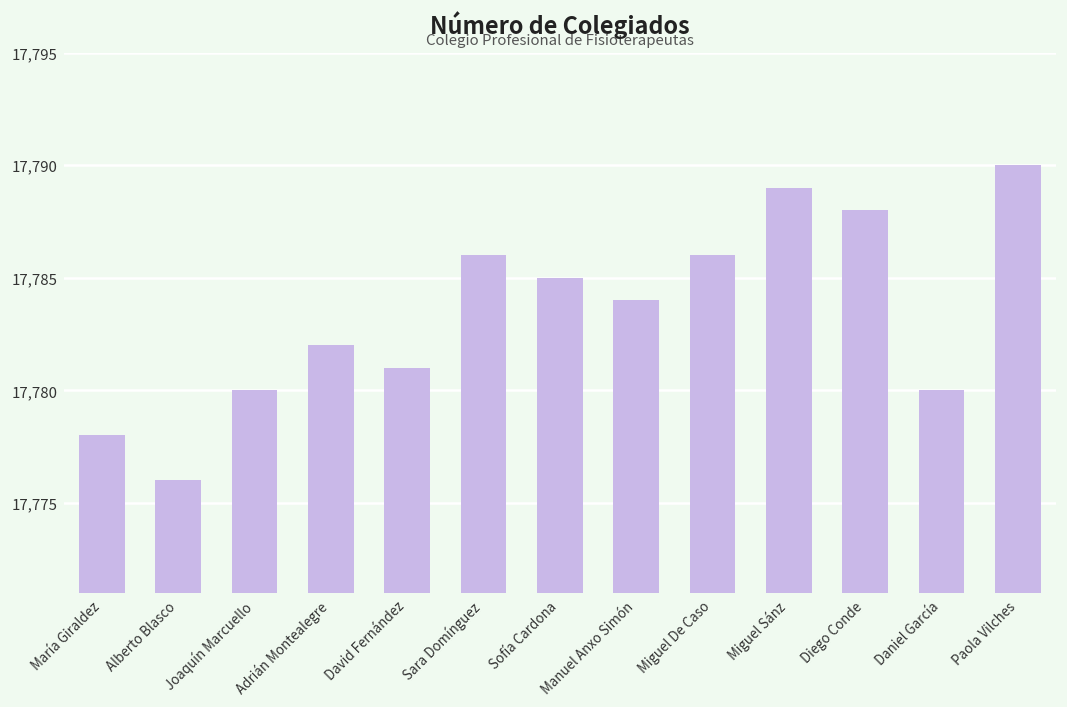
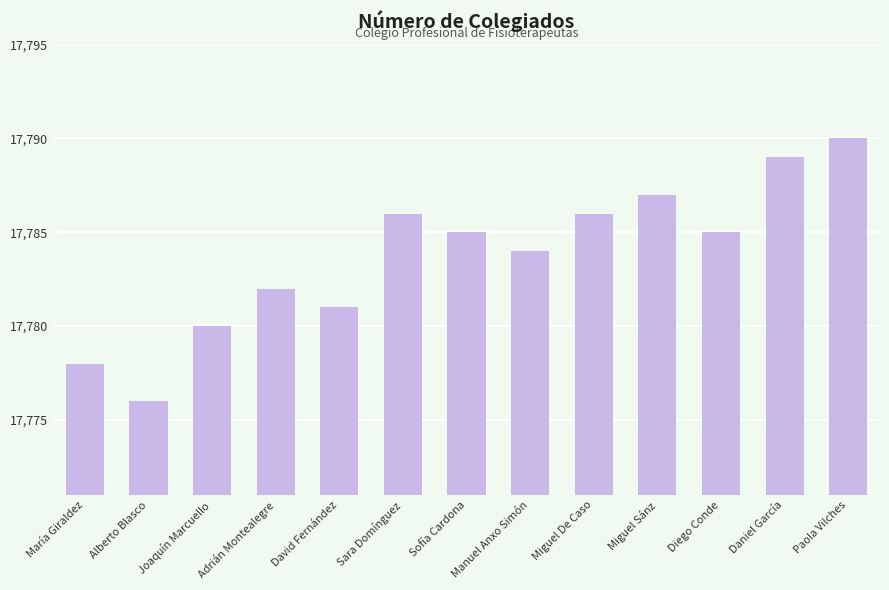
Miguel Sánz: 17,789 -> 17,787
Diego Conde: 17,788 -> 17,785
Daniel García: 17,780 -> 17,789
